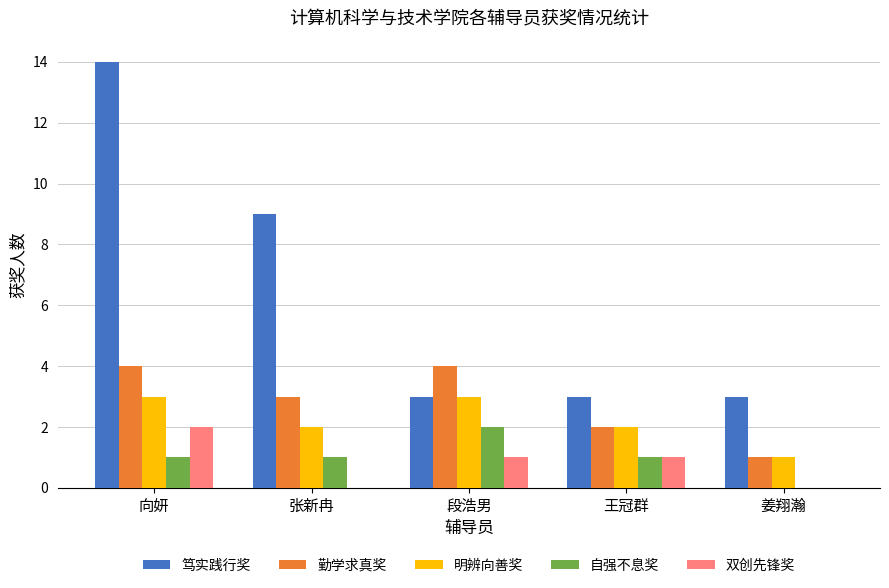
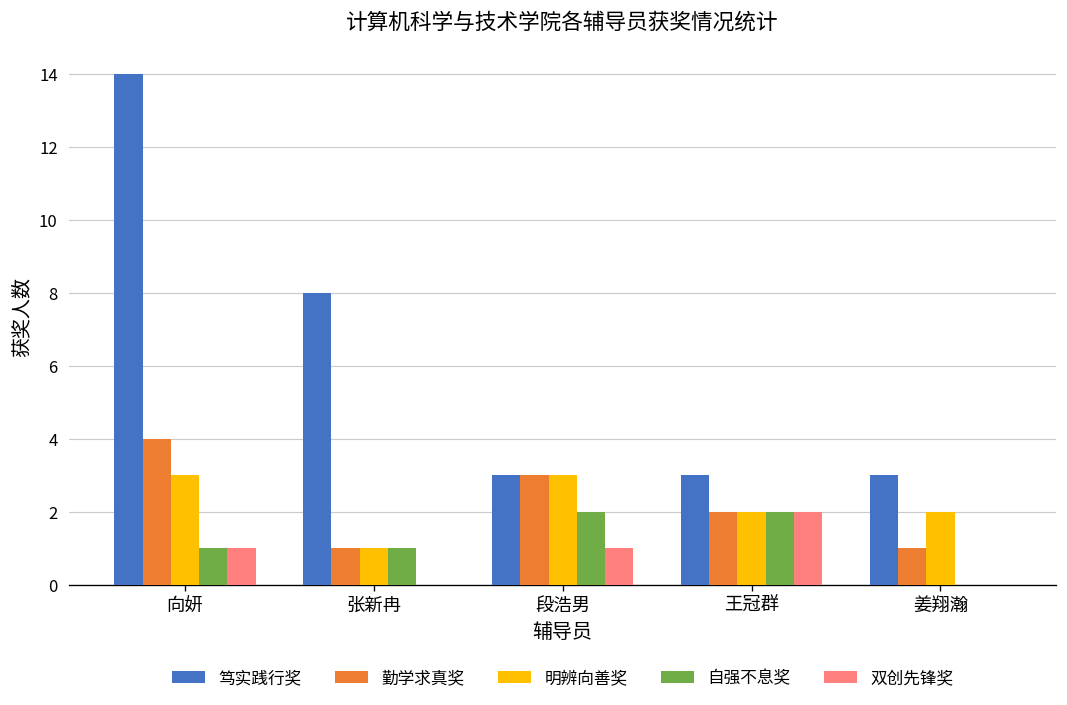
双创先锋奖, 向妍: 2 -> 1
笃实践行奖, 张新冉: 9 -> 8
勤学求真奖, 张新冉: 3 -> 1
明辨向善奖, 张新冉: 2 -> 1
勤学求真奖, 段浩男: 4 -> 3
自强不息奖, 王冠群: 1 -> 2
双创先锋奖, 王冠群: 1 -> 2
明辨向善奖, 姜翔瀚: 1 -> 2
